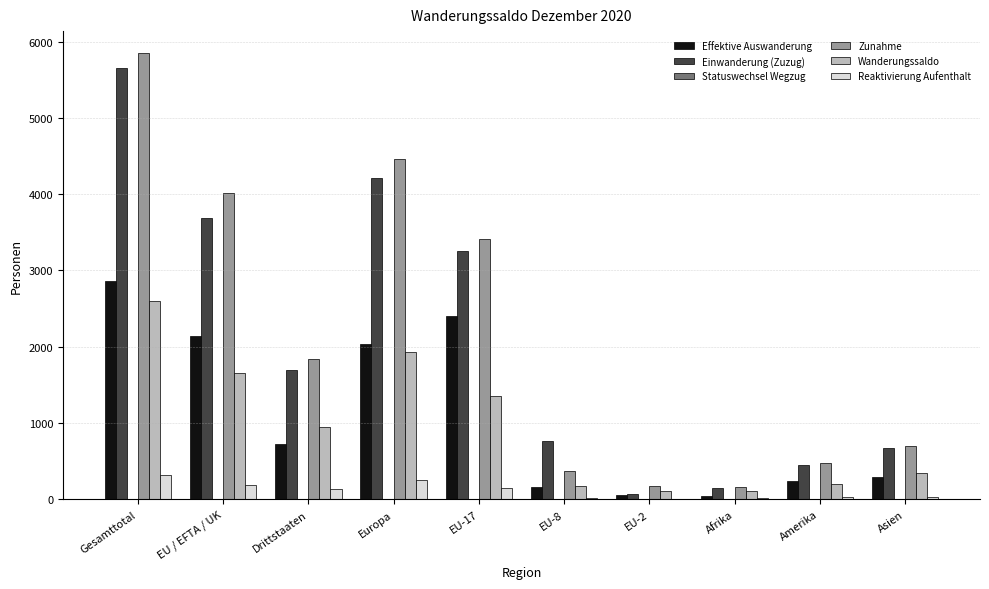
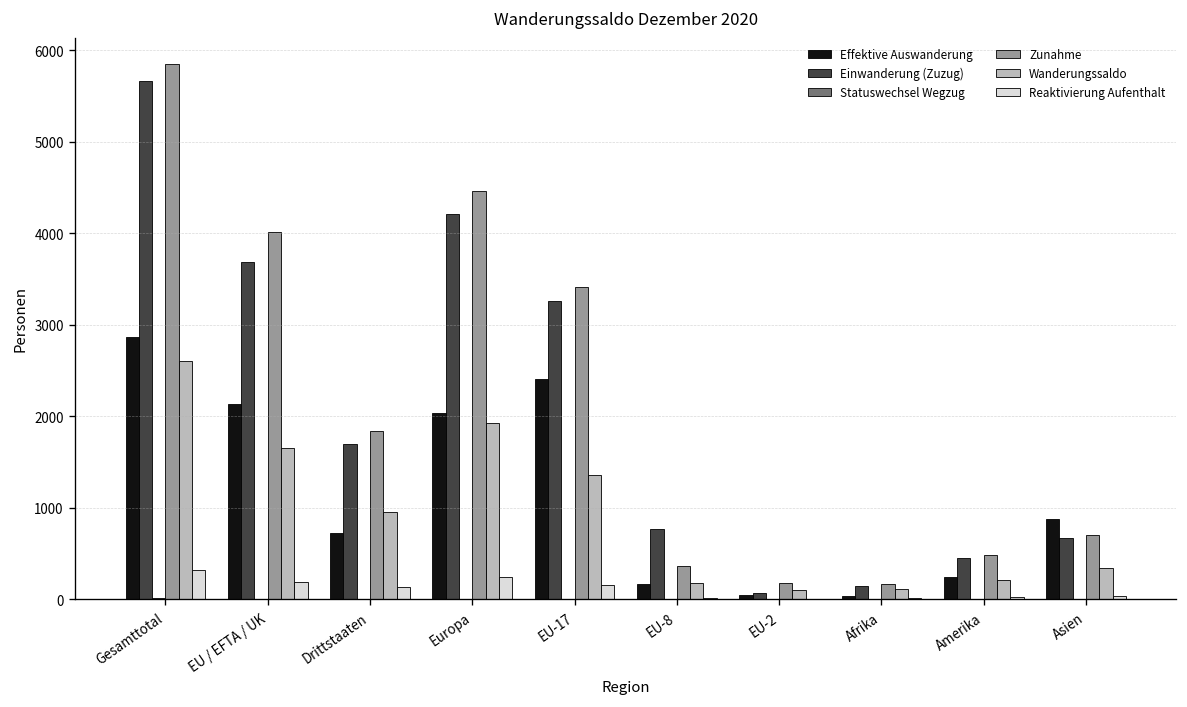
Effektive Auswanderung, Asien: 300 -> 900
